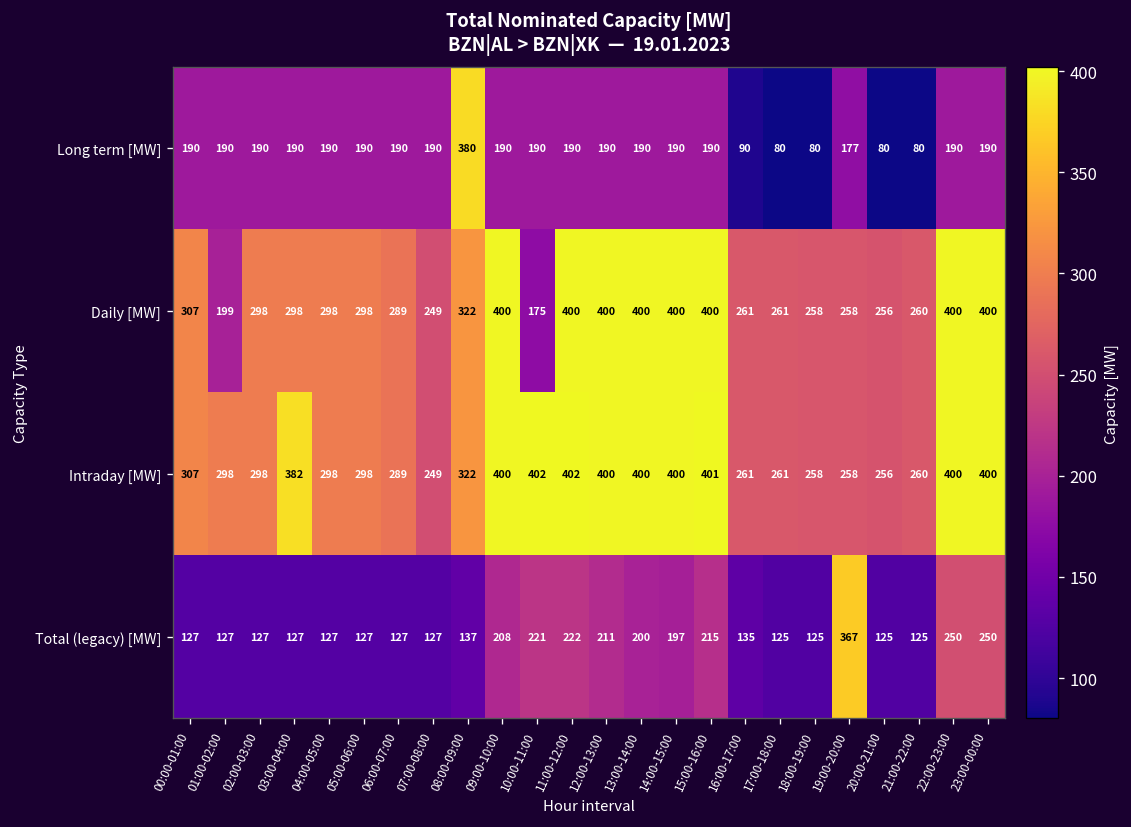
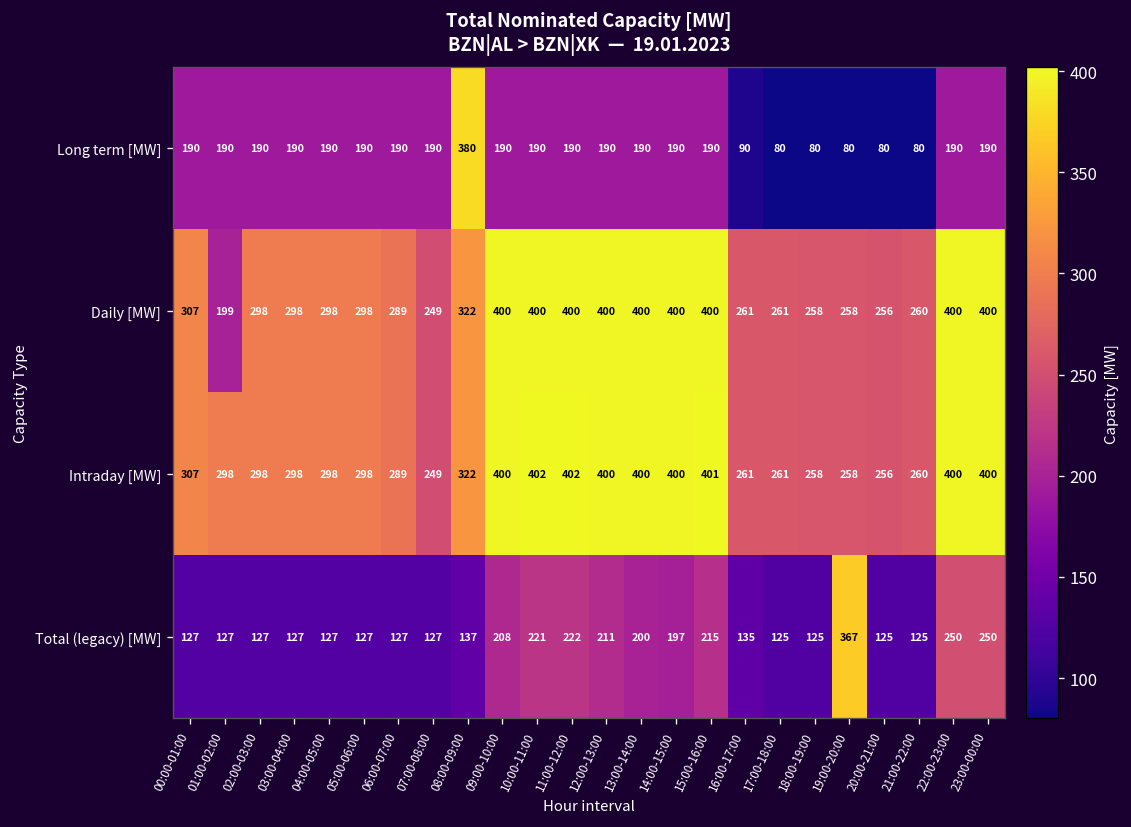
Long term [MW], 19:00-20:00: 177 -> 80
Daily [MW], 10:00-11:00: 175 -> 400
Intraday [MW], 03:00-04:00: 382 -> 298
